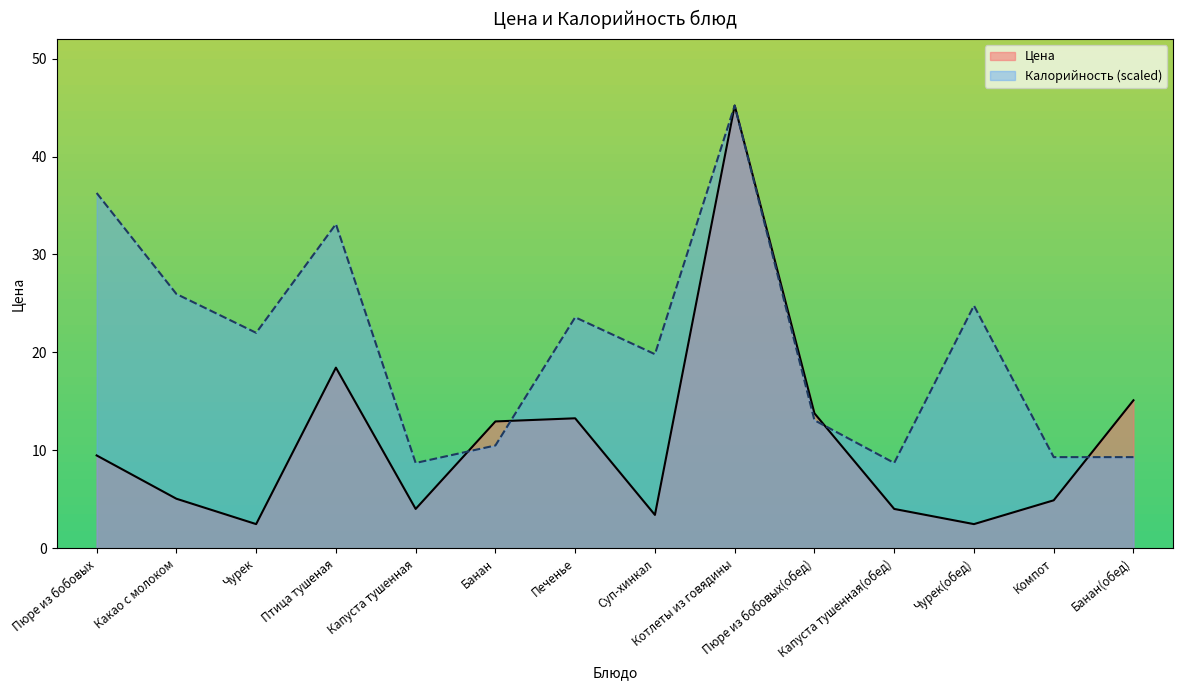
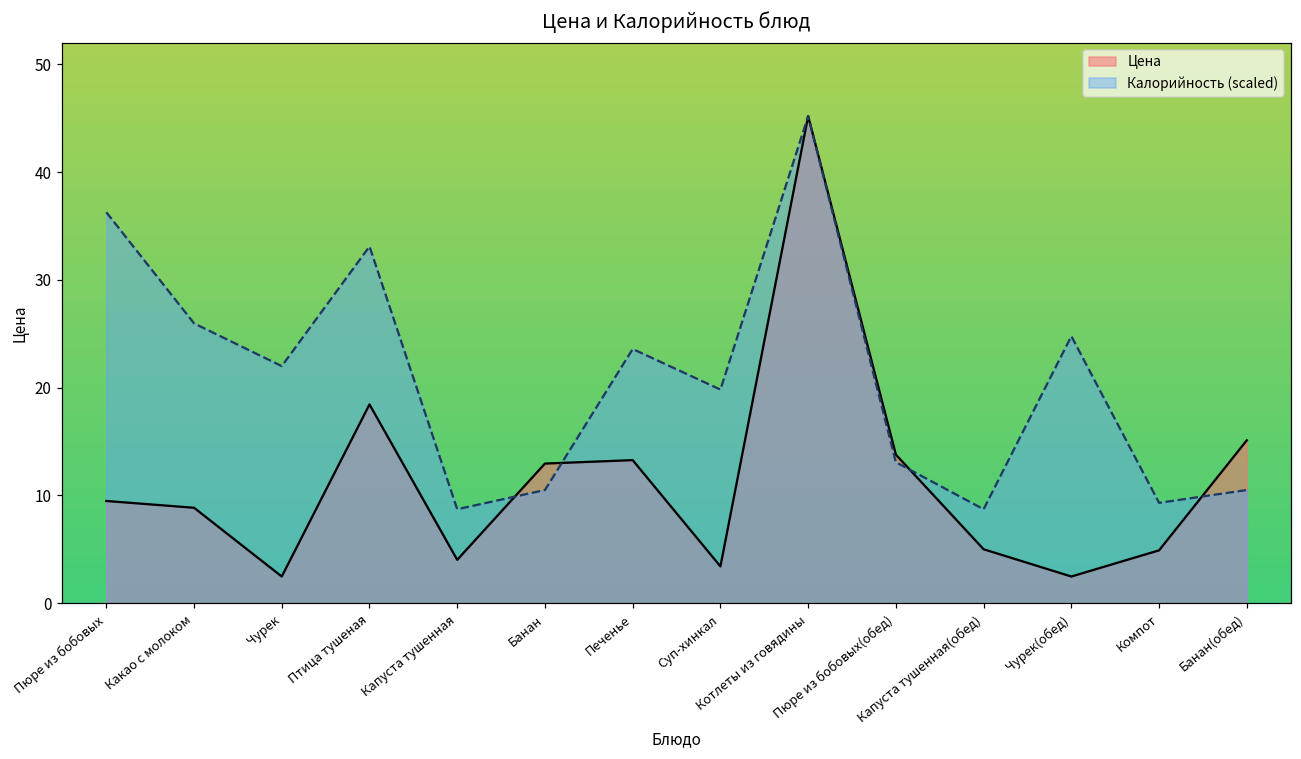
Цена, Какао с молоком: 5 -> 9
Цена, Капуста тушенная(обед): 4 -> 5
Калорийность (scaled), Банан(обед): 9 -> 11
